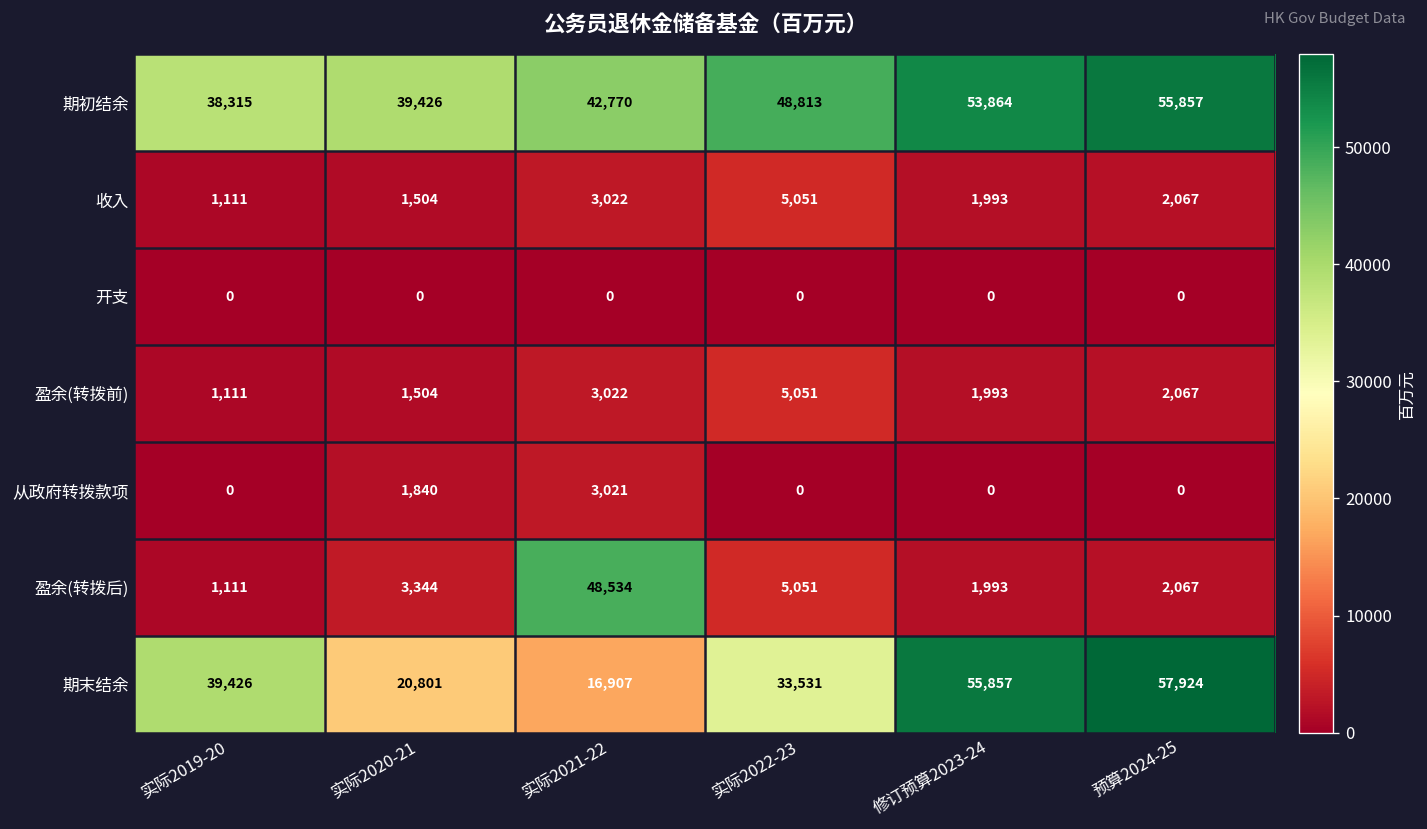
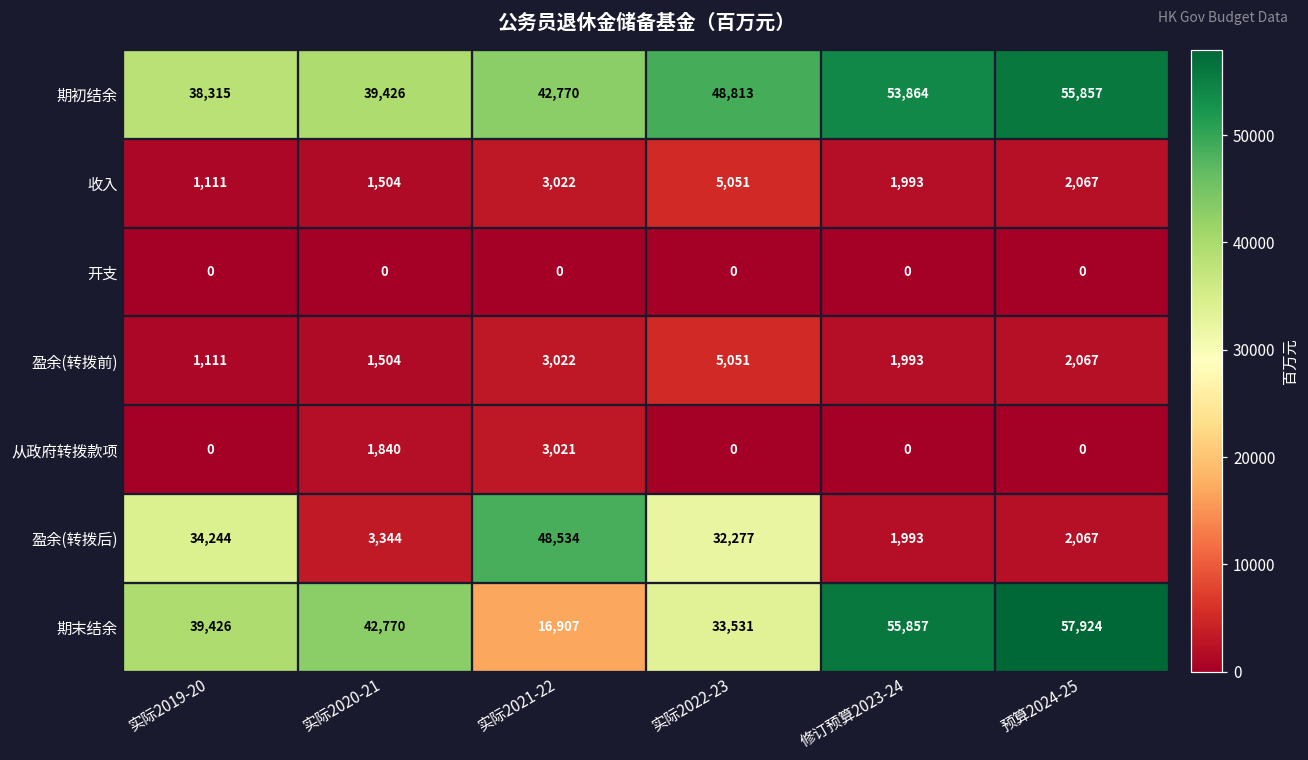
盈余(转拨后), 实际2019-20: 1,111 -> 34,244
盈余(转拨后), 实际2022-23: 5,051 -> 32,277
期末结余, 实际2020-21: 20,801 -> 42,770
